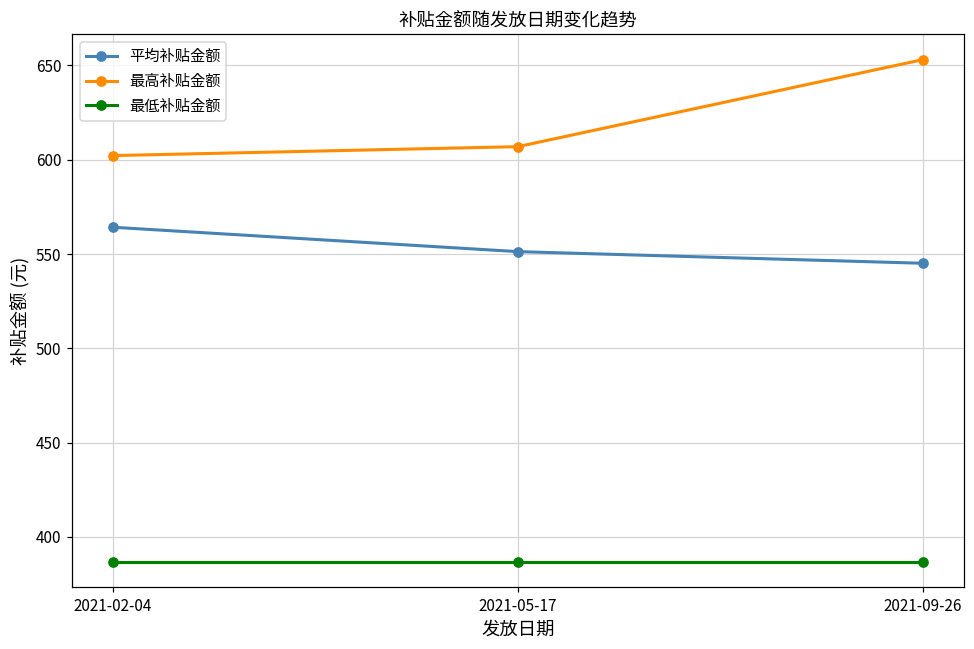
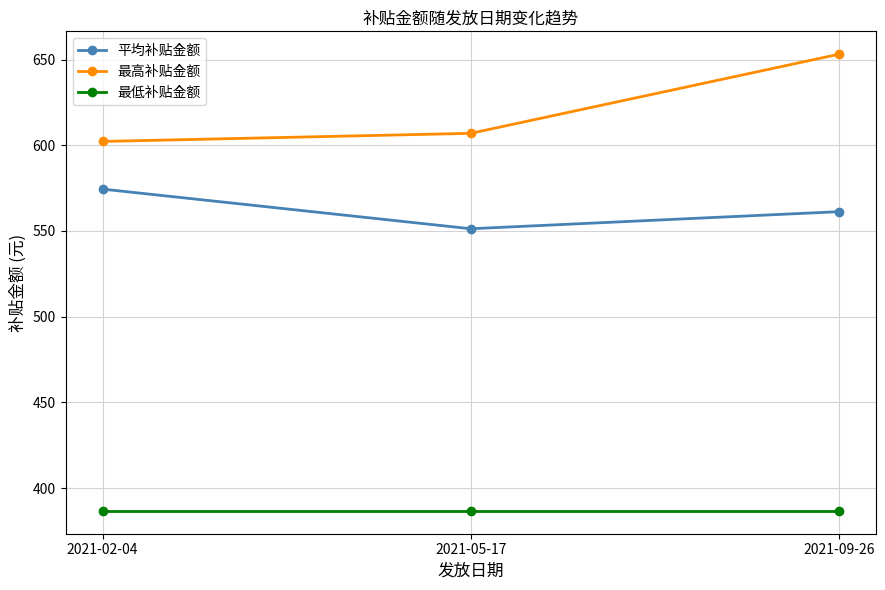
平均补贴金额, 2021-02-04: 564 -> 574
平均补贴金额, 2021-09-26: 545 -> 561
